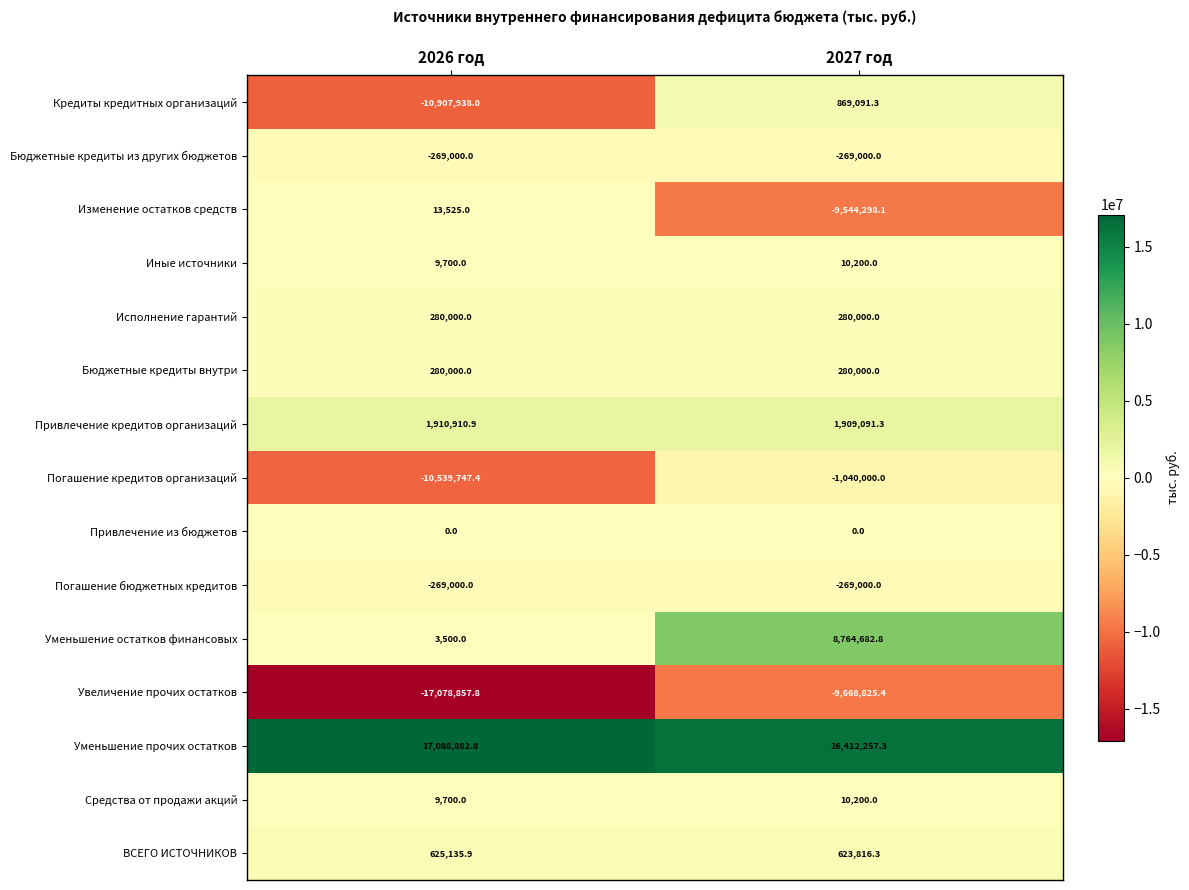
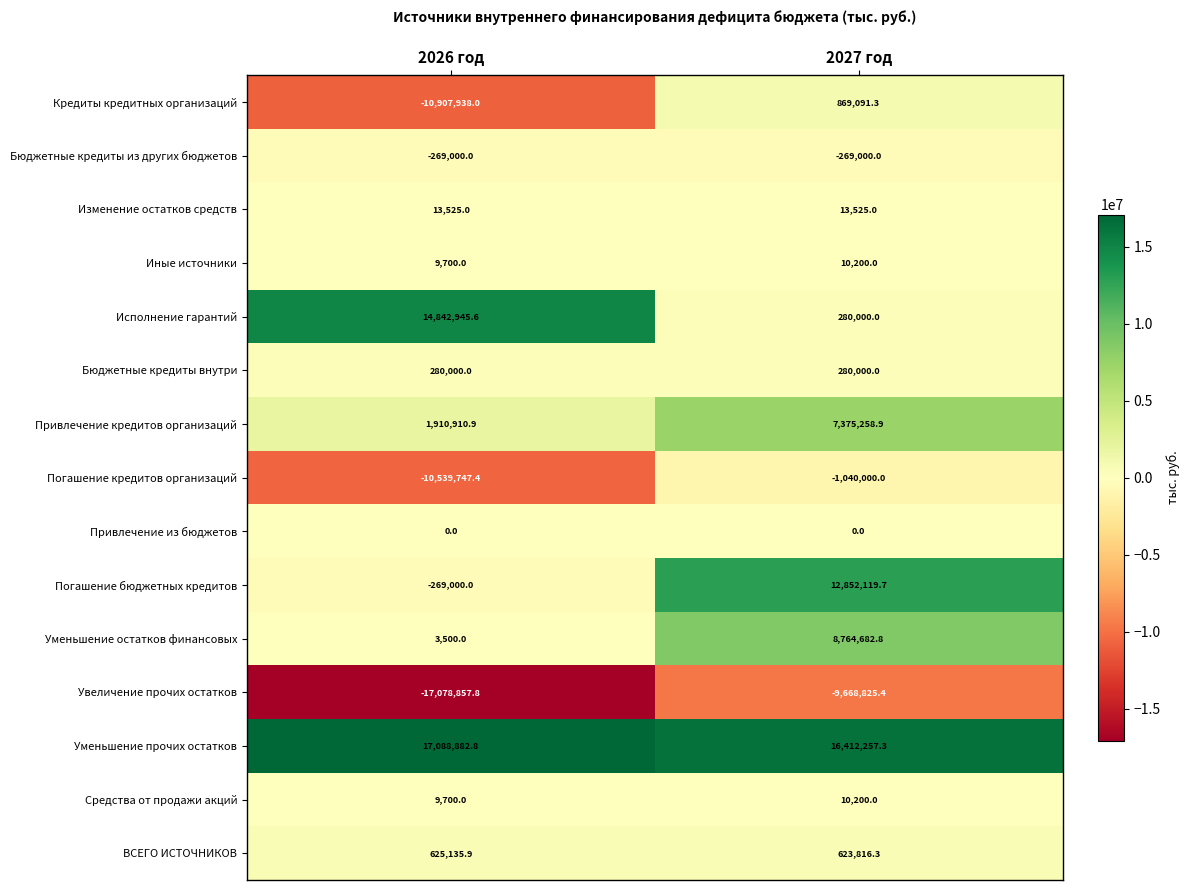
Изменение остатков средств, 2027 год: -9,544,298.1 -> 13,525.0
Исполнение гарантий, 2026 год: 280,000.0 -> 14,842,945.6
Привлечение кредитов организаций, 2027 год: 1,909,091.3 -> 7,375,258.9
Погашение бюджетных кредитов, 2027 год: -269,000.0 -> 12,852,119.7
